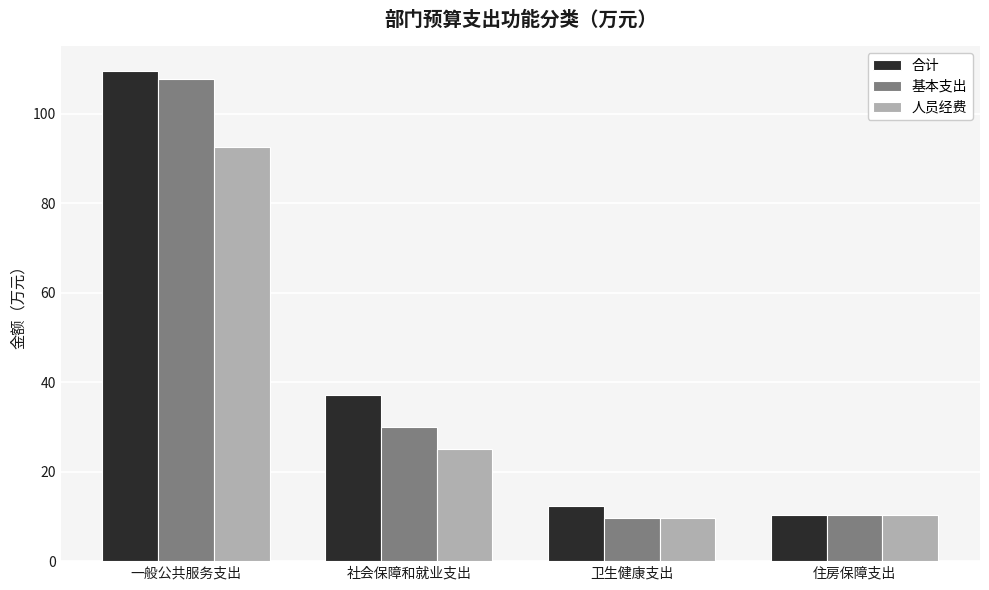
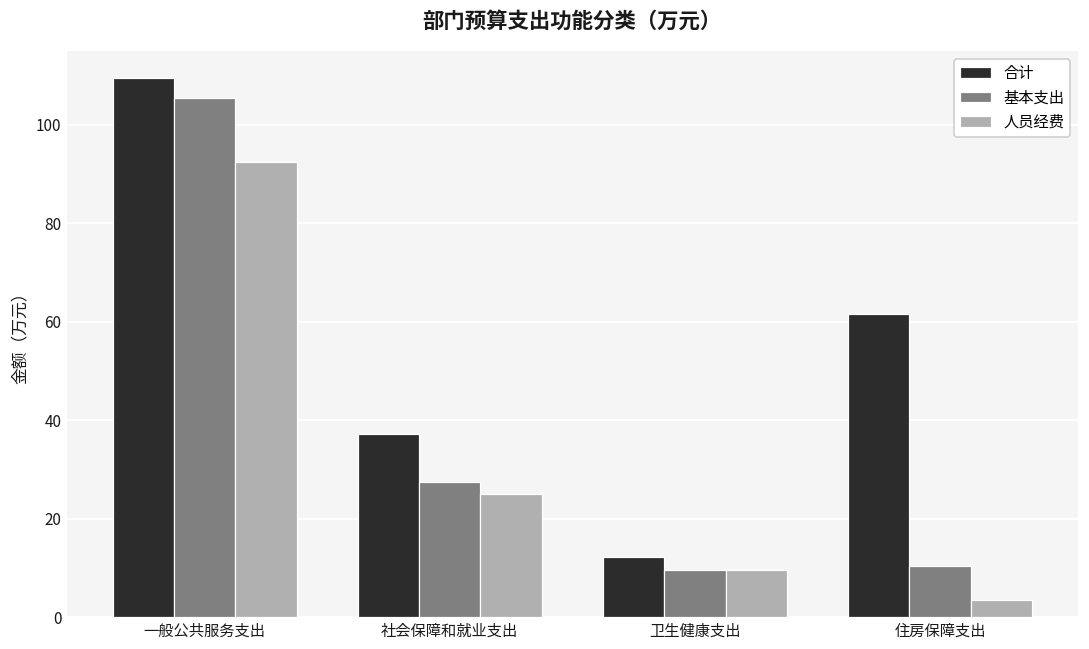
基本支出, 一般公共服务支出: 108 -> 106
基本支出, 社会保障和就业支出: 30 -> 28
合计, 住房保障支出: 10 -> 61
人员经费, 住房保障支出: 10 -> 3
